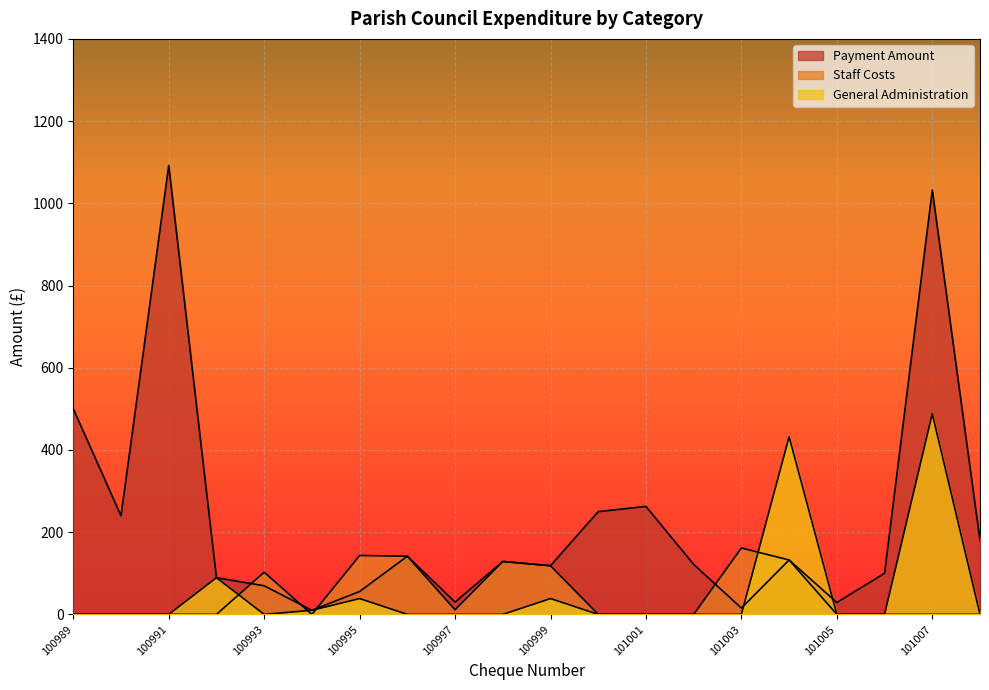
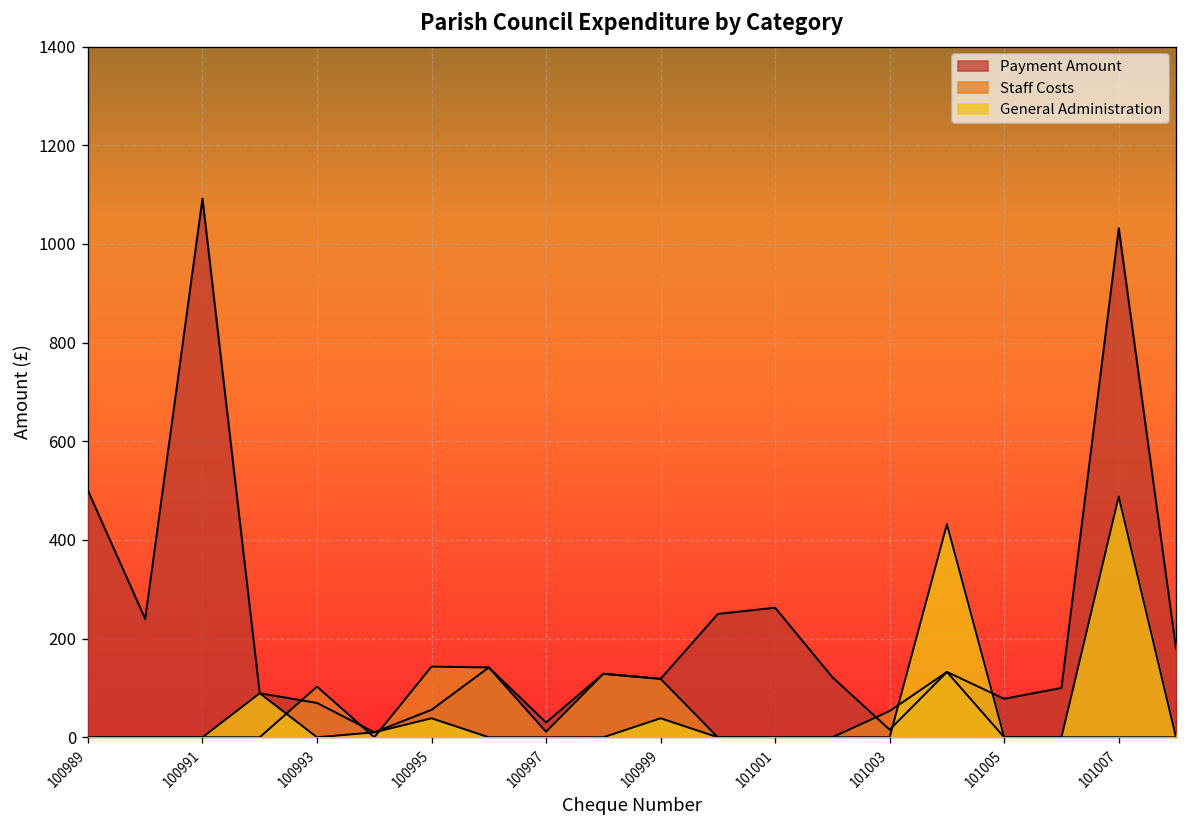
Staff Costs, 101003: 160 -> 50
Payment Amount, 101005: 30 -> 80
